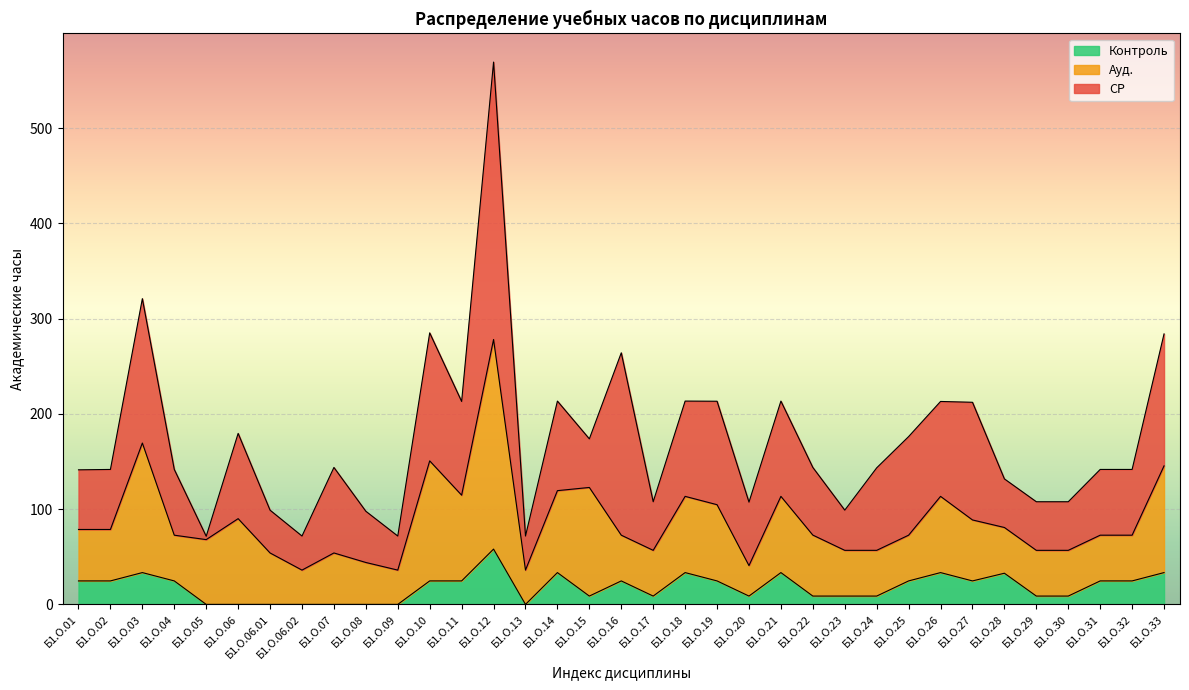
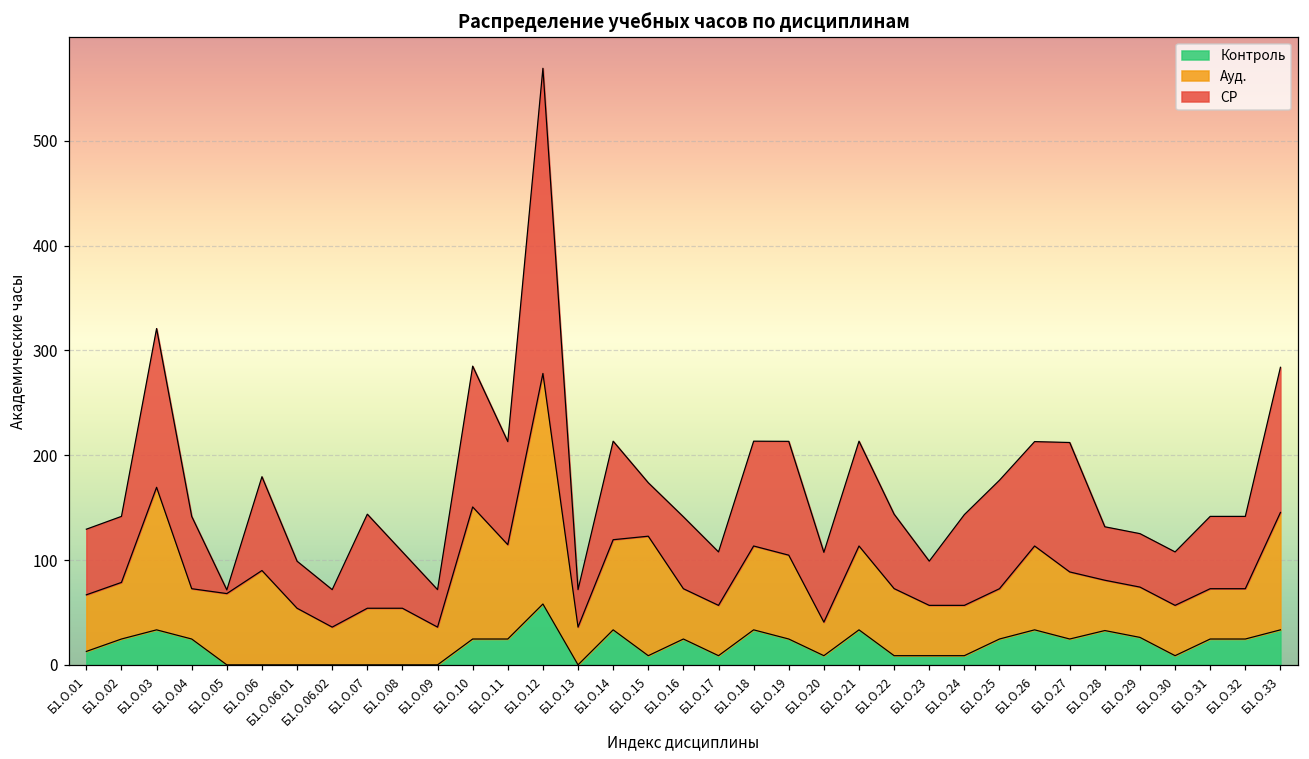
Контроль, Б1.О.01: 20 -> 10
Ауд., Б1.О.08: 40 -> 50
СР, Б1.О.16: 190 -> 70
Контроль, Б1.О.29: 10 -> 30
